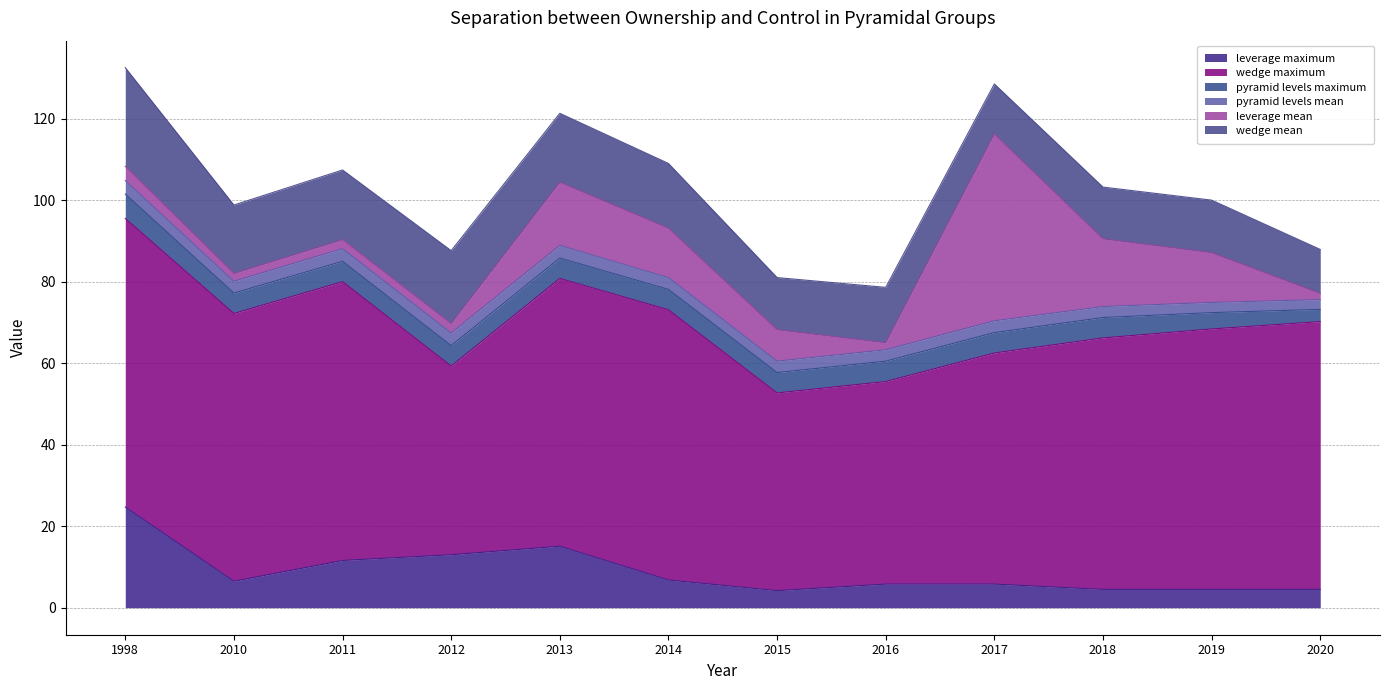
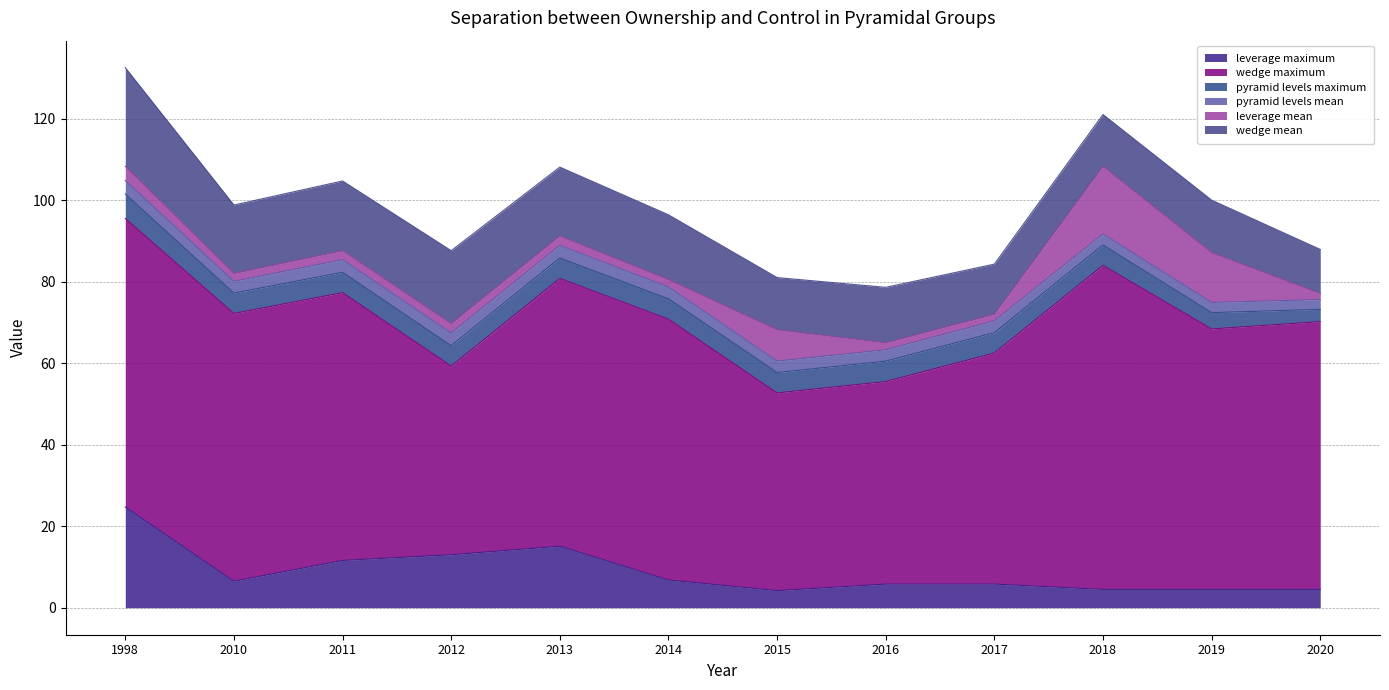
wedge maximum, 2011: 68 -> 66
leverage mean, 2013: 16 -> 2
wedge maximum, 2014: 66 -> 64
leverage mean, 2014: 12 -> 2
leverage mean, 2017: 46 -> 2
wedge maximum, 2018: 62 -> 80
